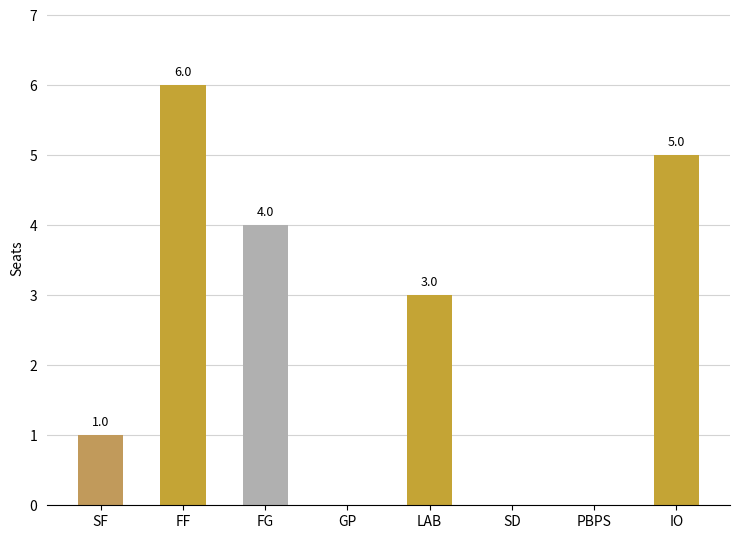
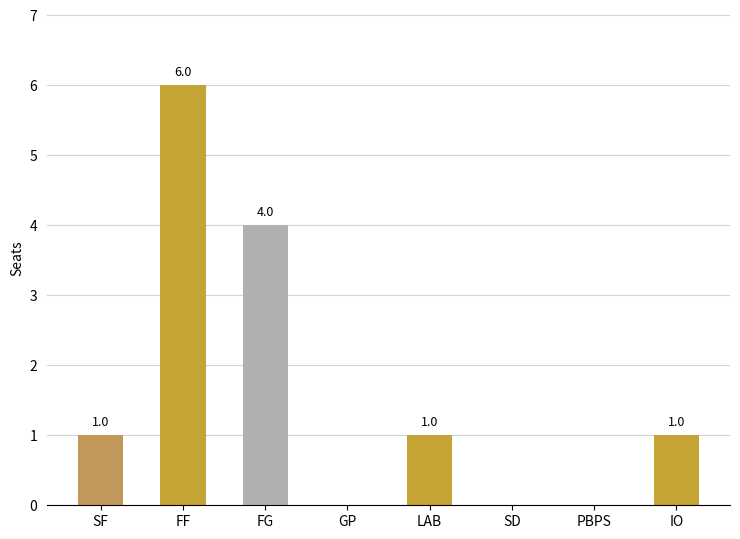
LAB: 3.0 -> 1.0
IO: 5.0 -> 1.0
